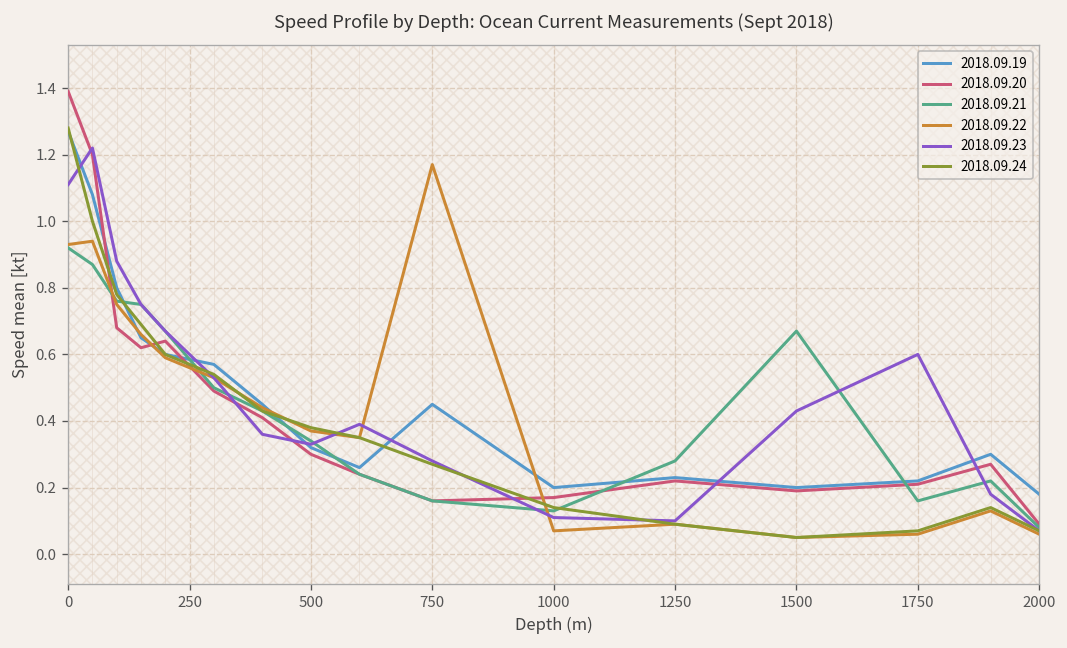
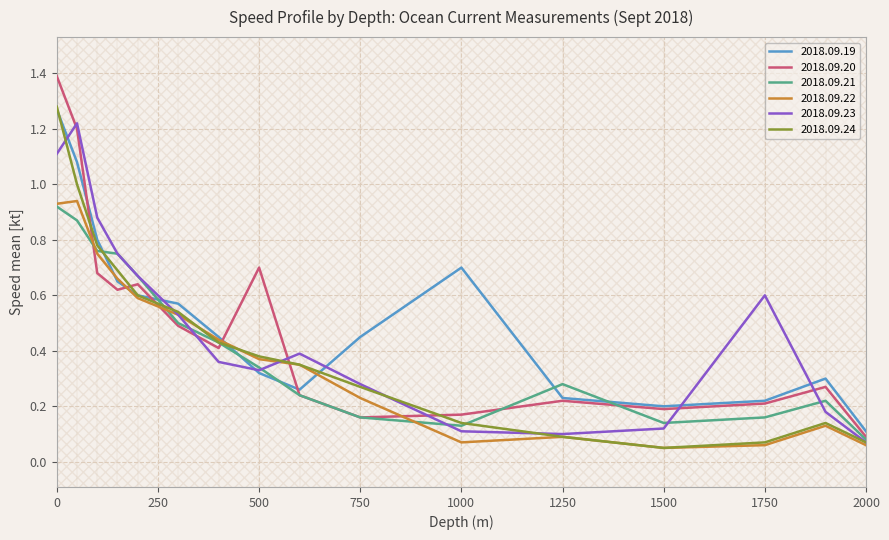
2018.09.20, 500: 0.3 -> 0.7
2018.09.22, 750: 1.17 -> 0.23
2018.09.19, 1000: 0.2 -> 0.7
2018.09.21, 1500: 0.67 -> 0.14
2018.09.23, 1500: 0.43 -> 0.12
2018.09.19, 2000: 0.18 -> 0.11
